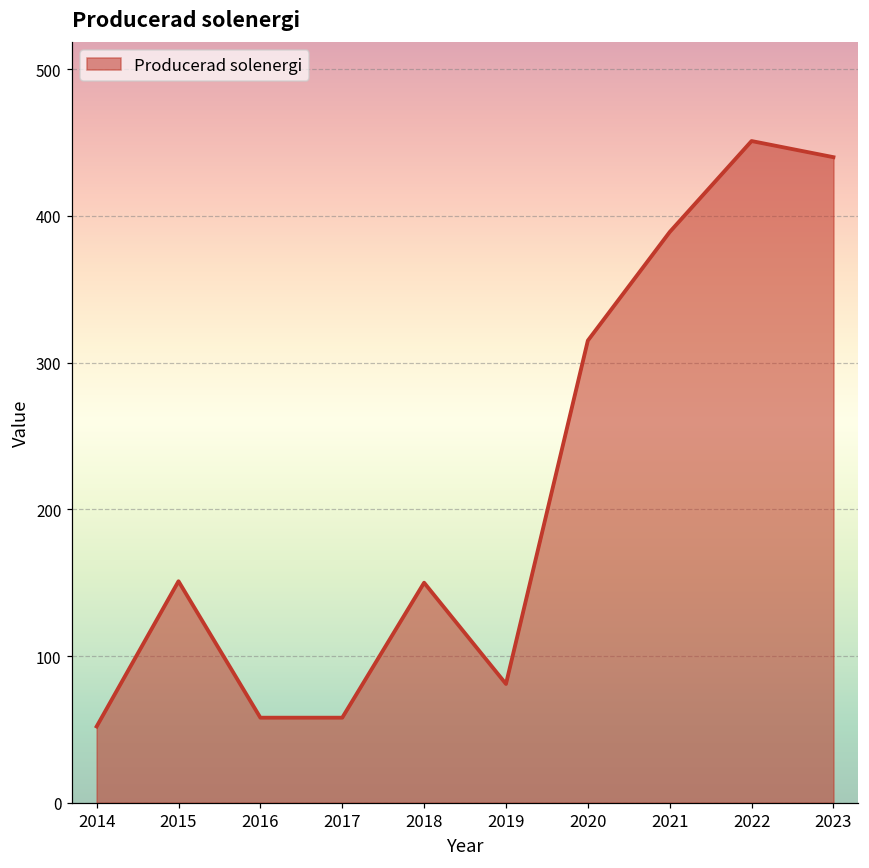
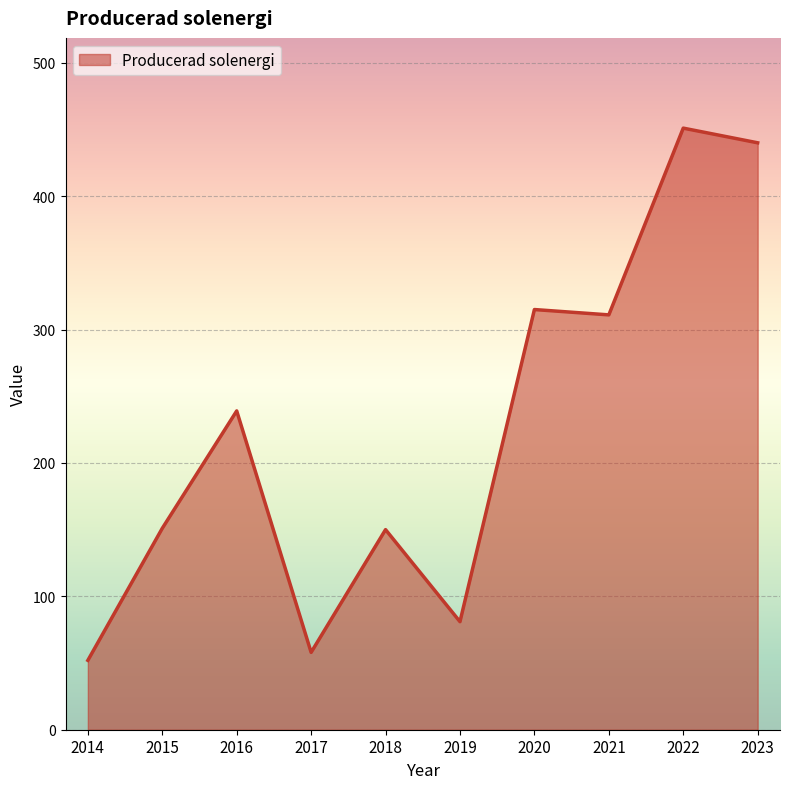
2016: 58 -> 239
2021: 389 -> 311
